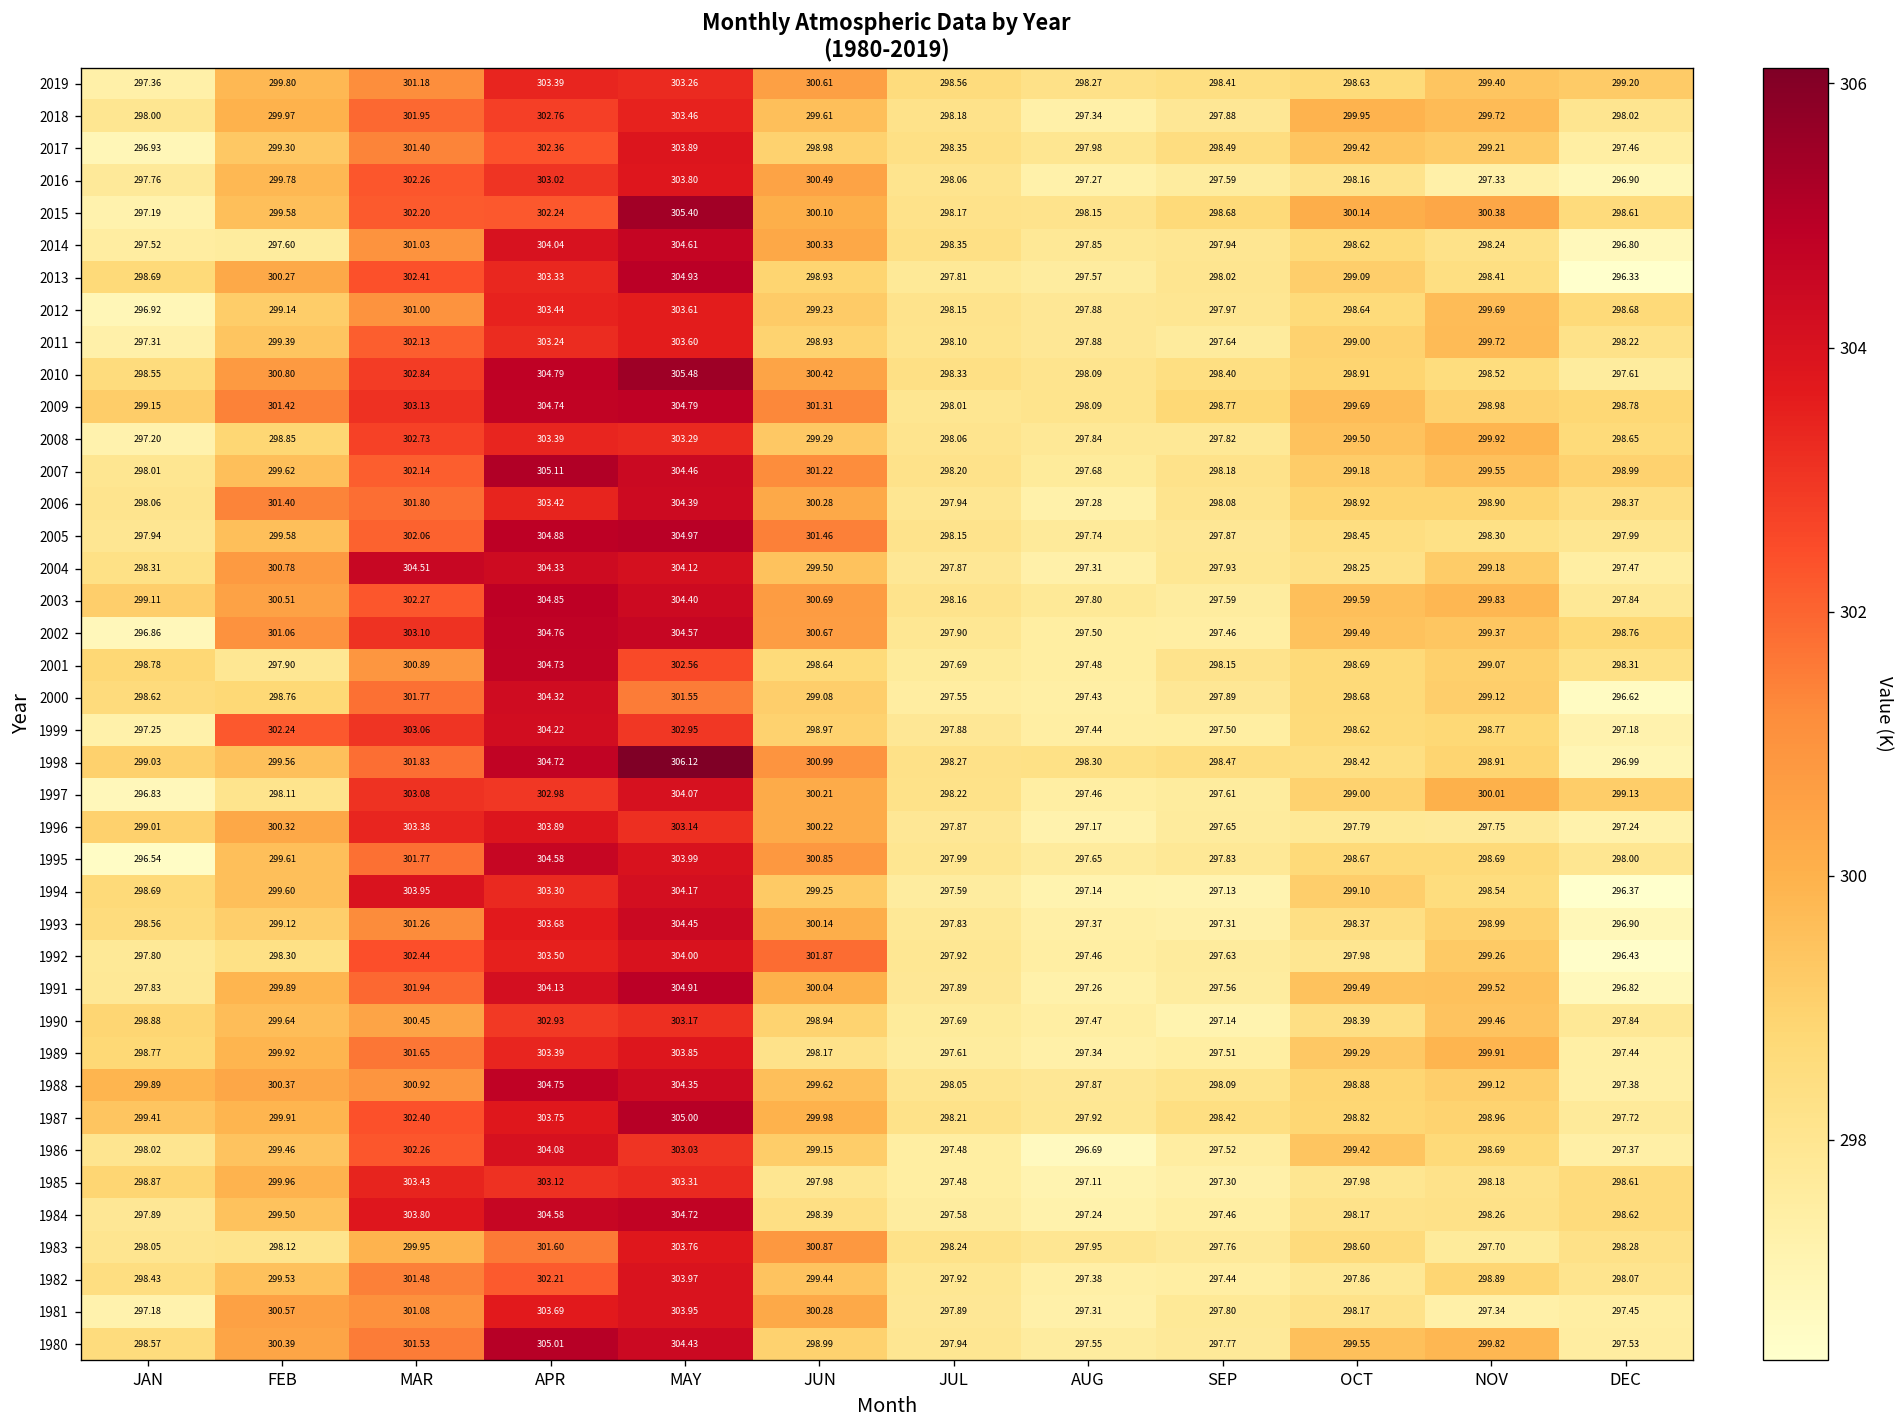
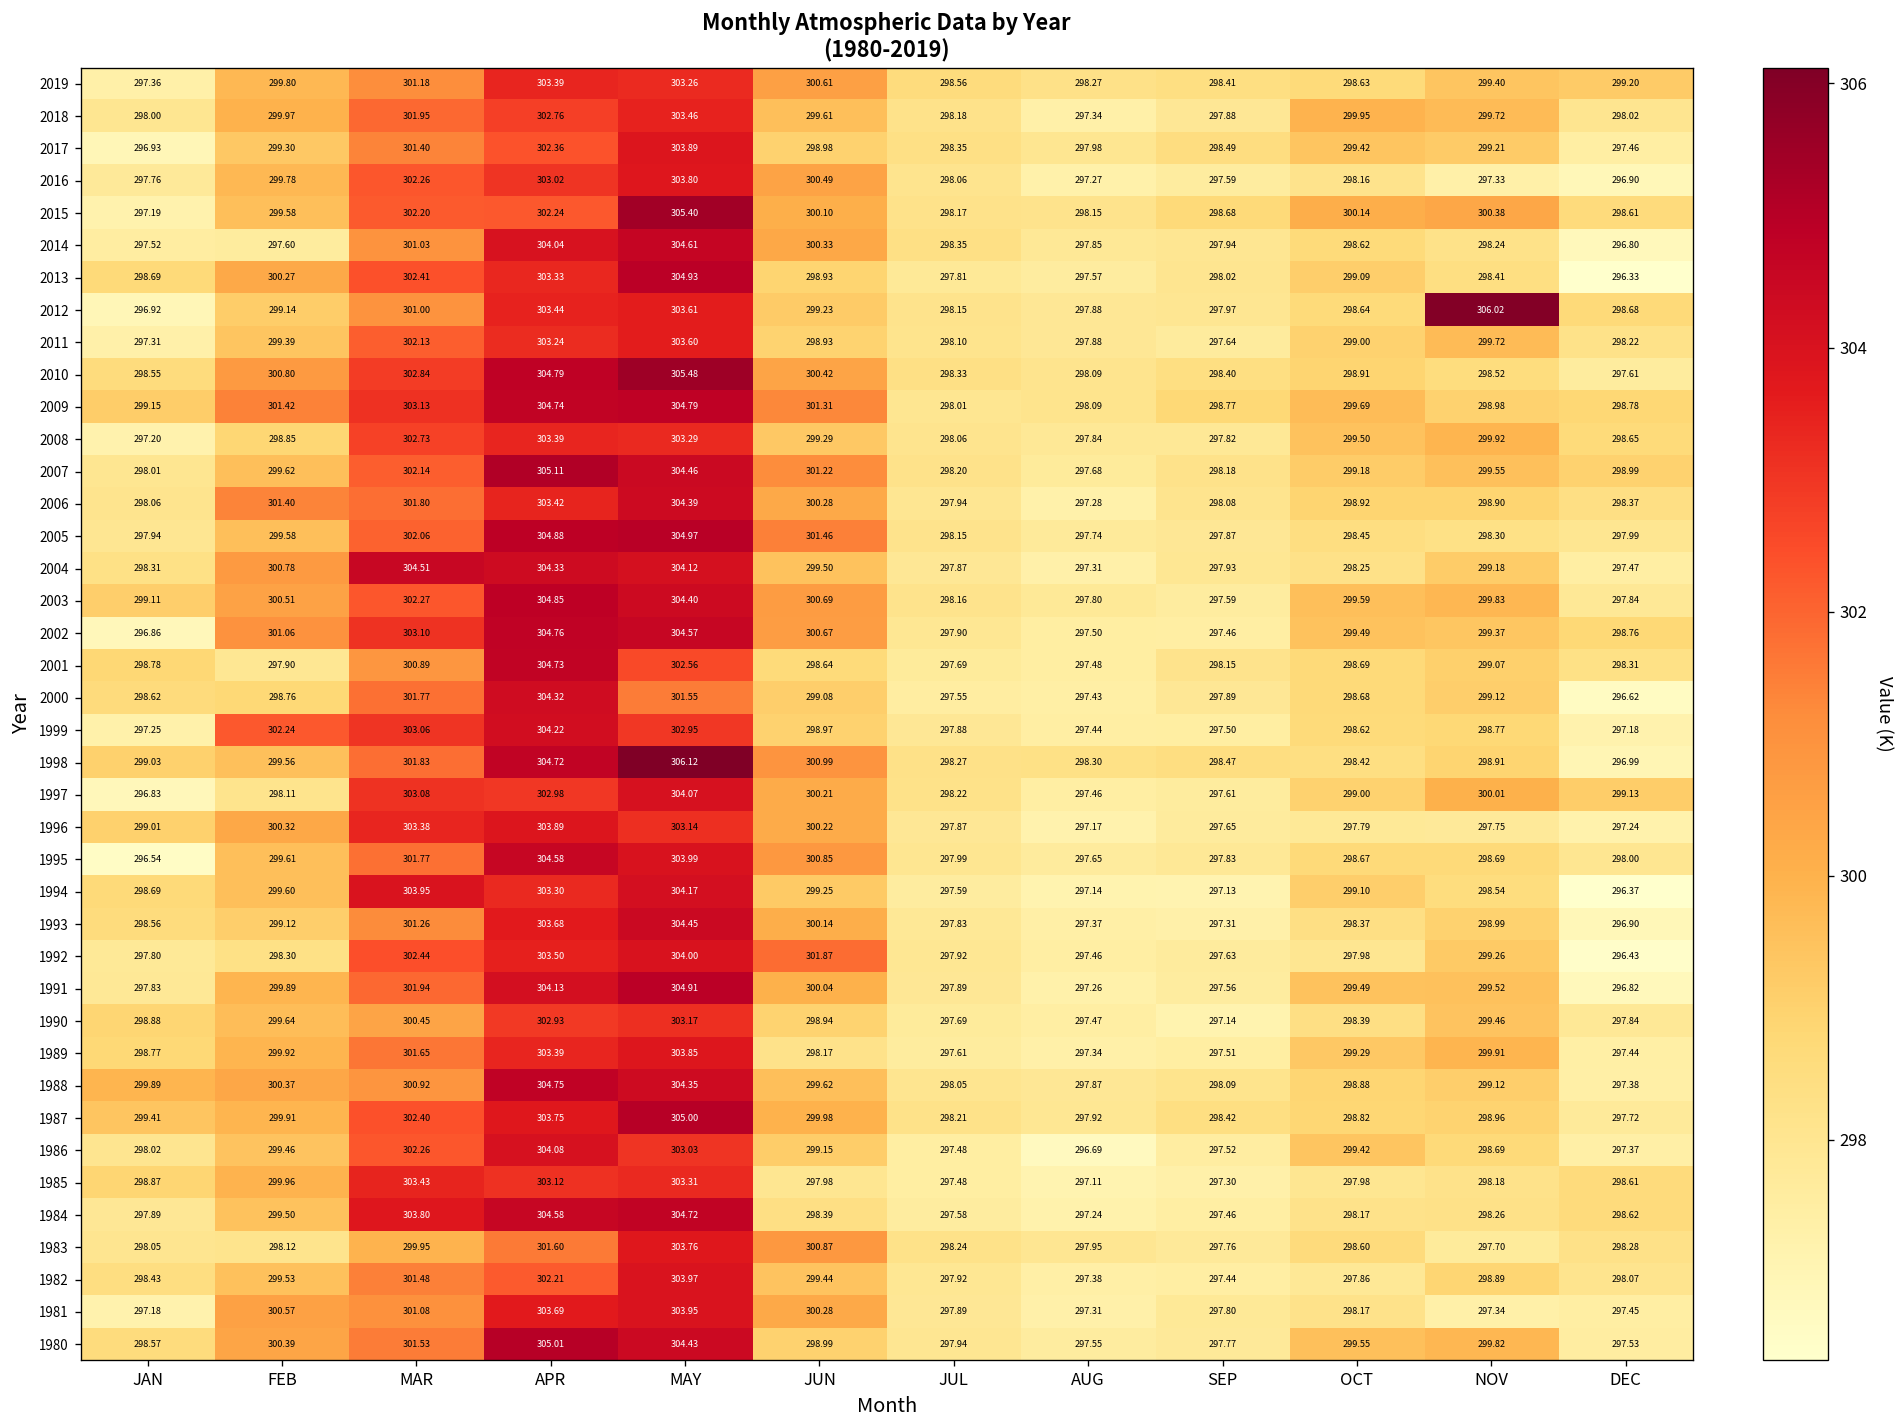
2012, NOV: 299.69 -> 306.02
